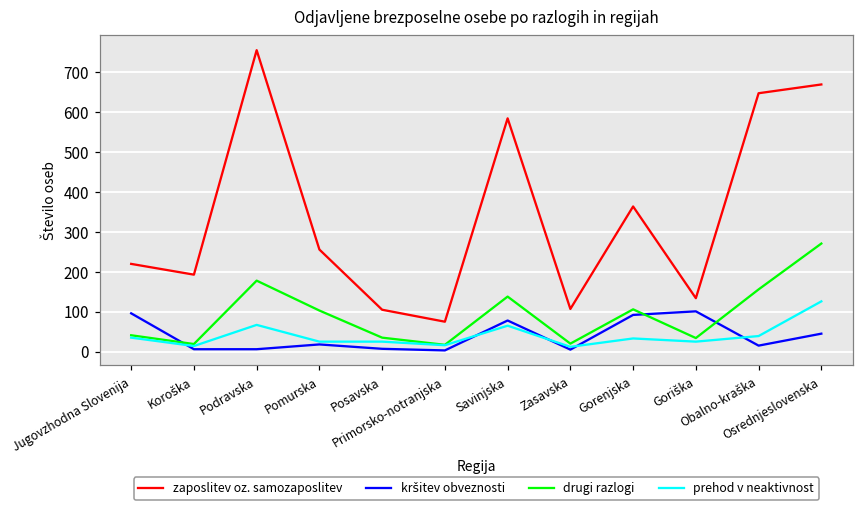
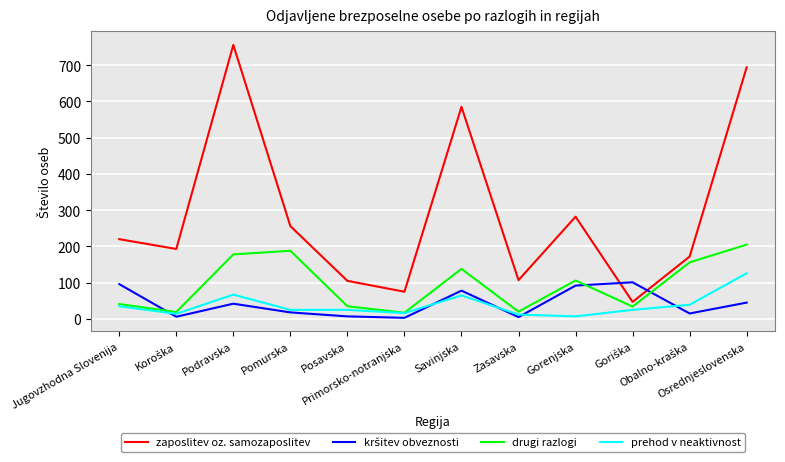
kršitev obveznosti, Podravska: 10 -> 40
drugi razlogi, Pomurska: 100 -> 190
zaposlitev oz. samozaposlitev, Gorenjska: 360 -> 280
prehod v neaktivnost, Gorenjska: 30 -> 10
zaposlitev oz. samozaposlitev, Goriška: 130 -> 50
zaposlitev oz. samozaposlitev, Obalno-kraška: 650 -> 170
zaposlitev oz. samozaposlitev, Osrednjeslovenska: 670 -> 690
drugi razlogi, Osrednjeslovenska: 270 -> 210
